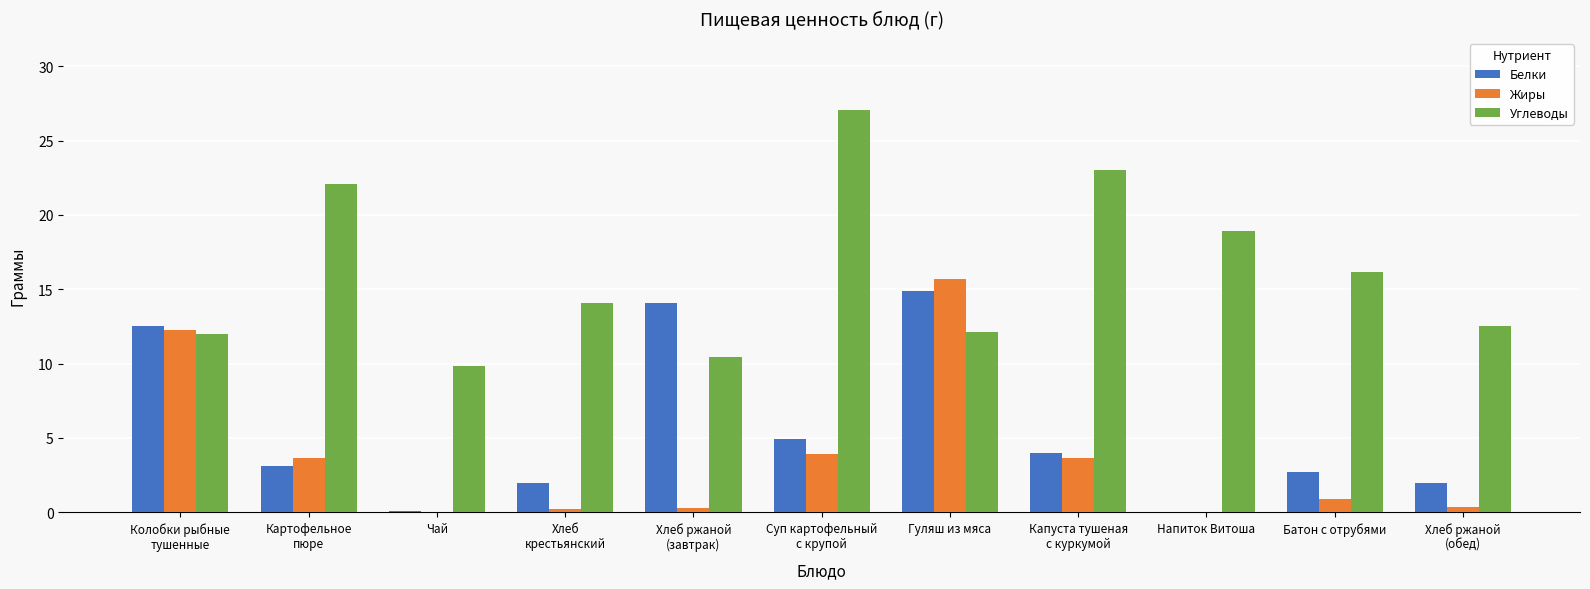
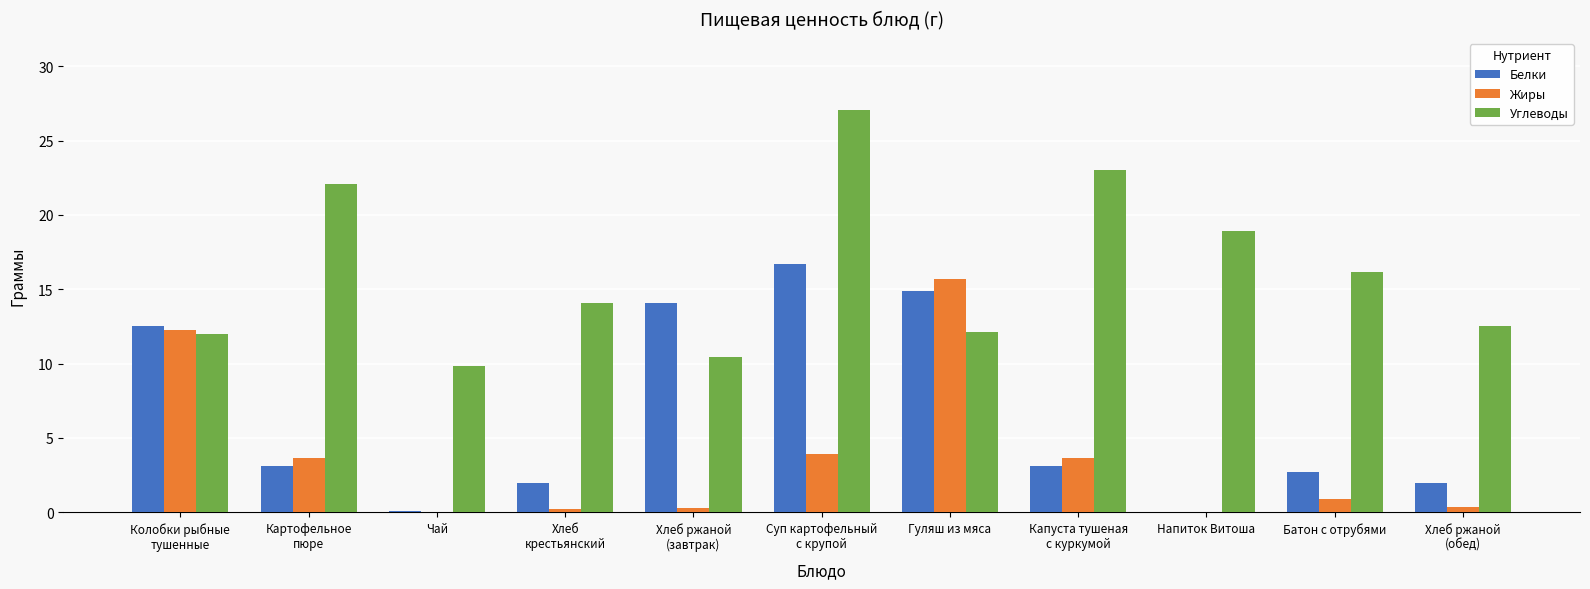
Белки, Суп картофельный с крупой: 4.9 -> 16.7
Белки, Капуста тушеная с куркумой: 4.0 -> 3.1
